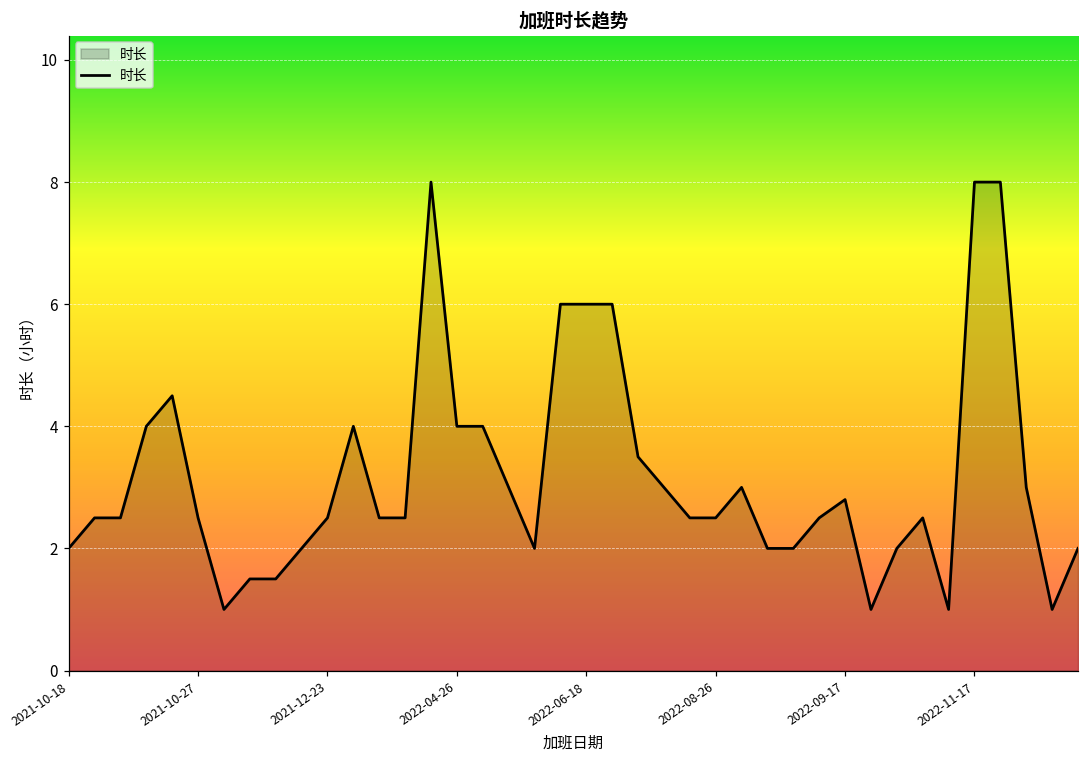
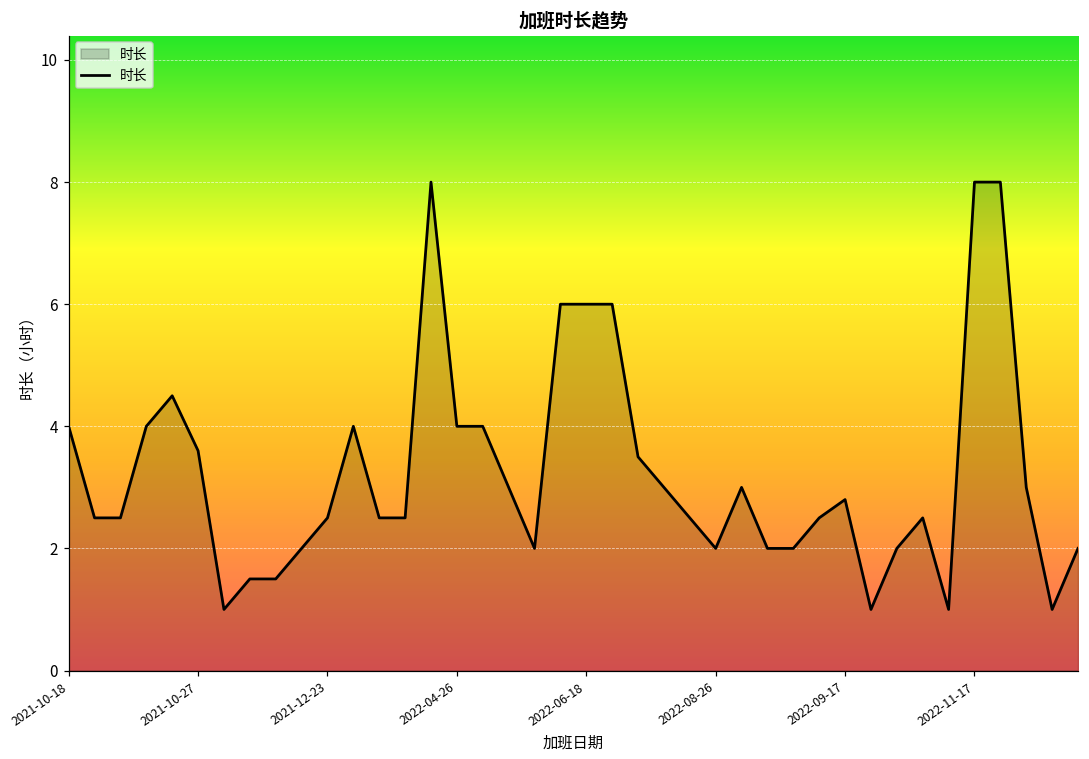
2021-10-18: 2 -> 4
2021-10-27: 2.5 -> 3.6
2022-08-26: 2.5 -> 2.0
